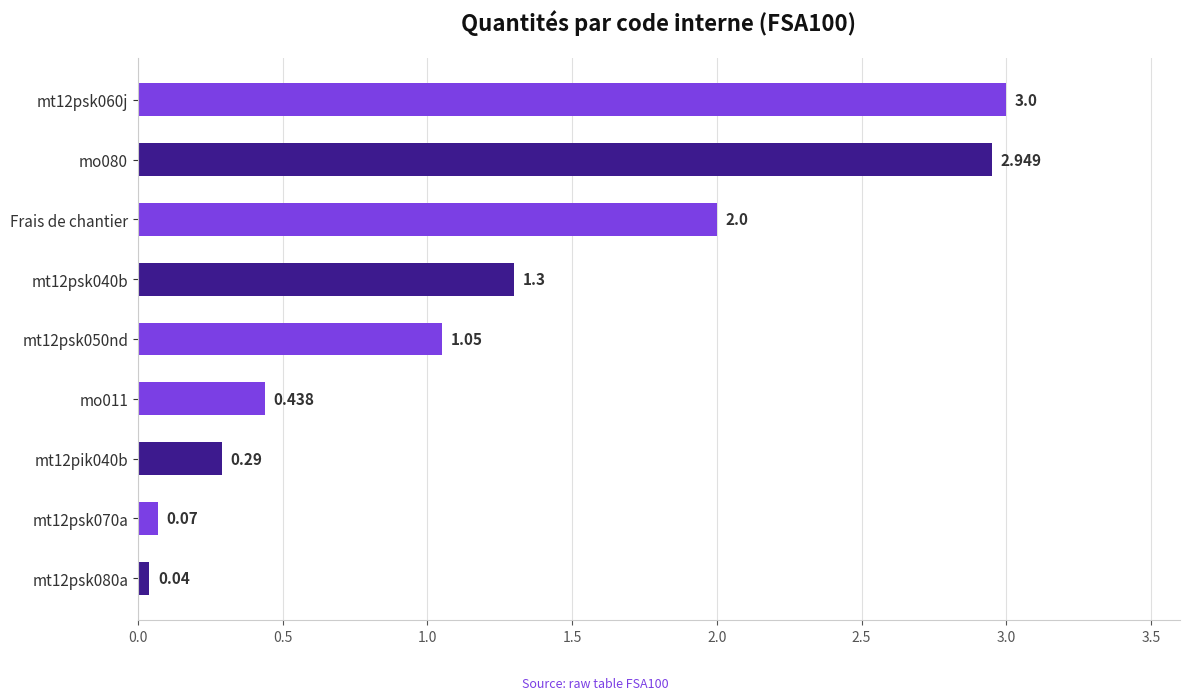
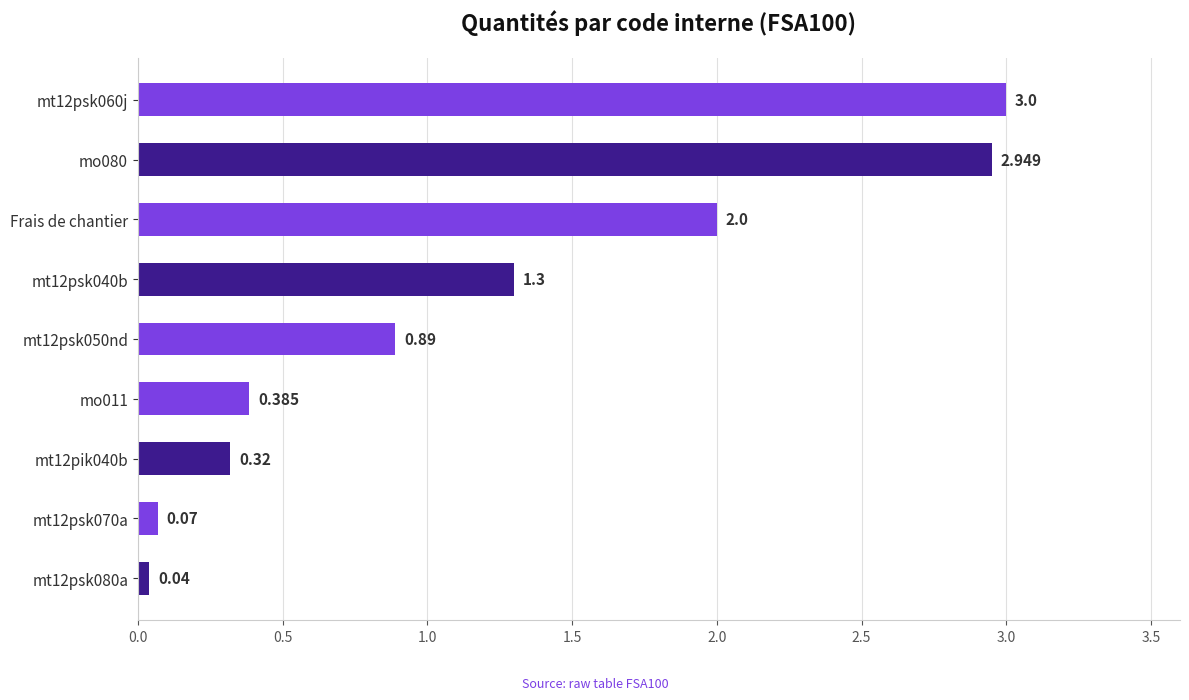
mt12psk050nd: 1.05 -> 0.89
mo011: 0.438 -> 0.385
mt12pik040b: 0.29 -> 0.32
